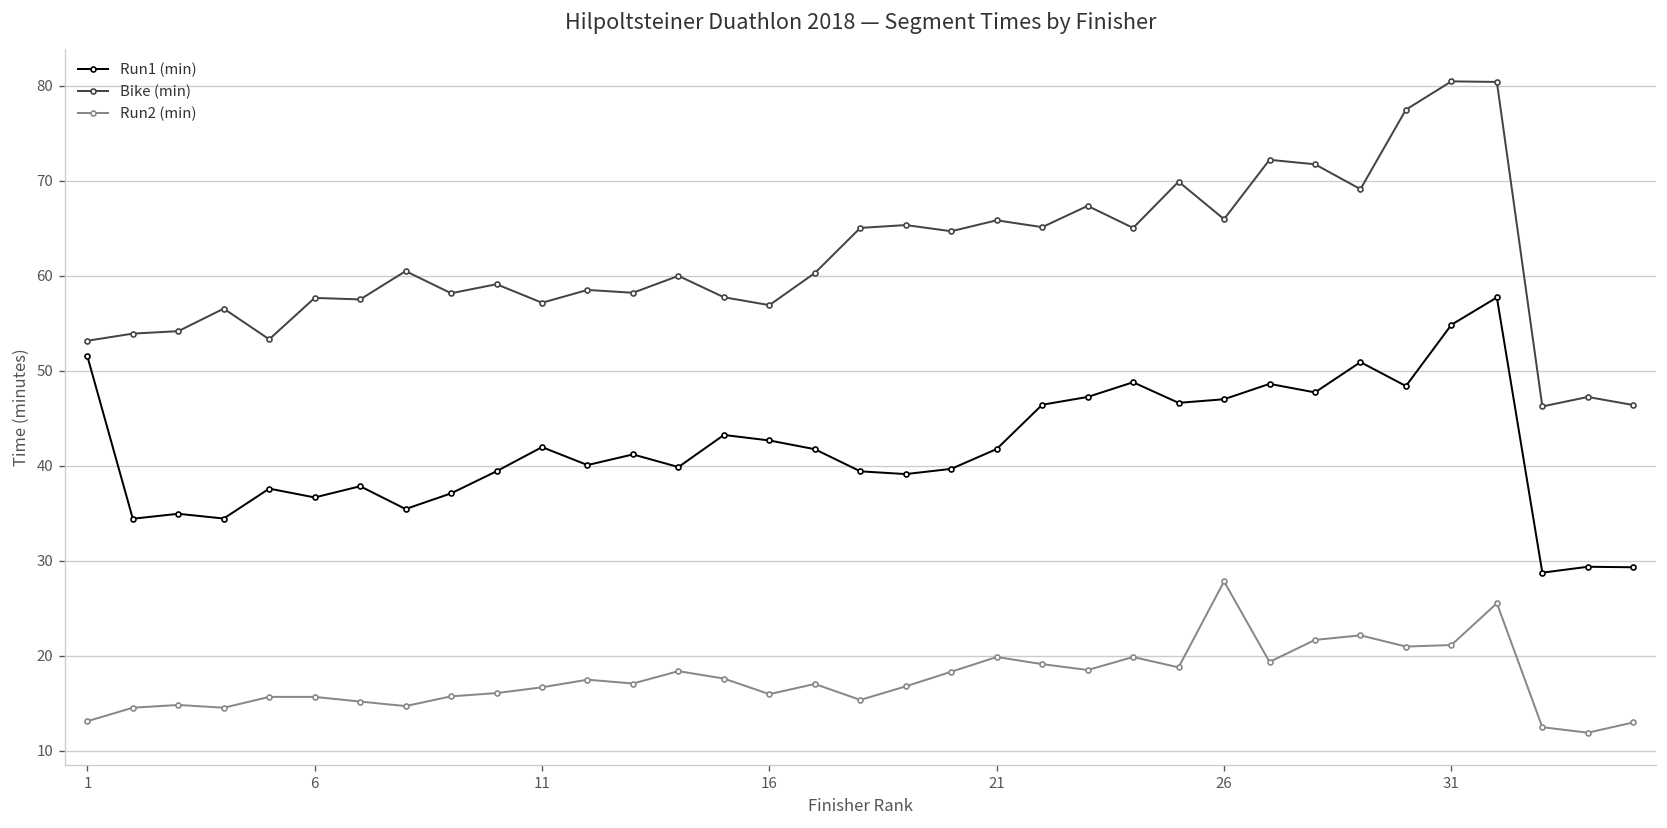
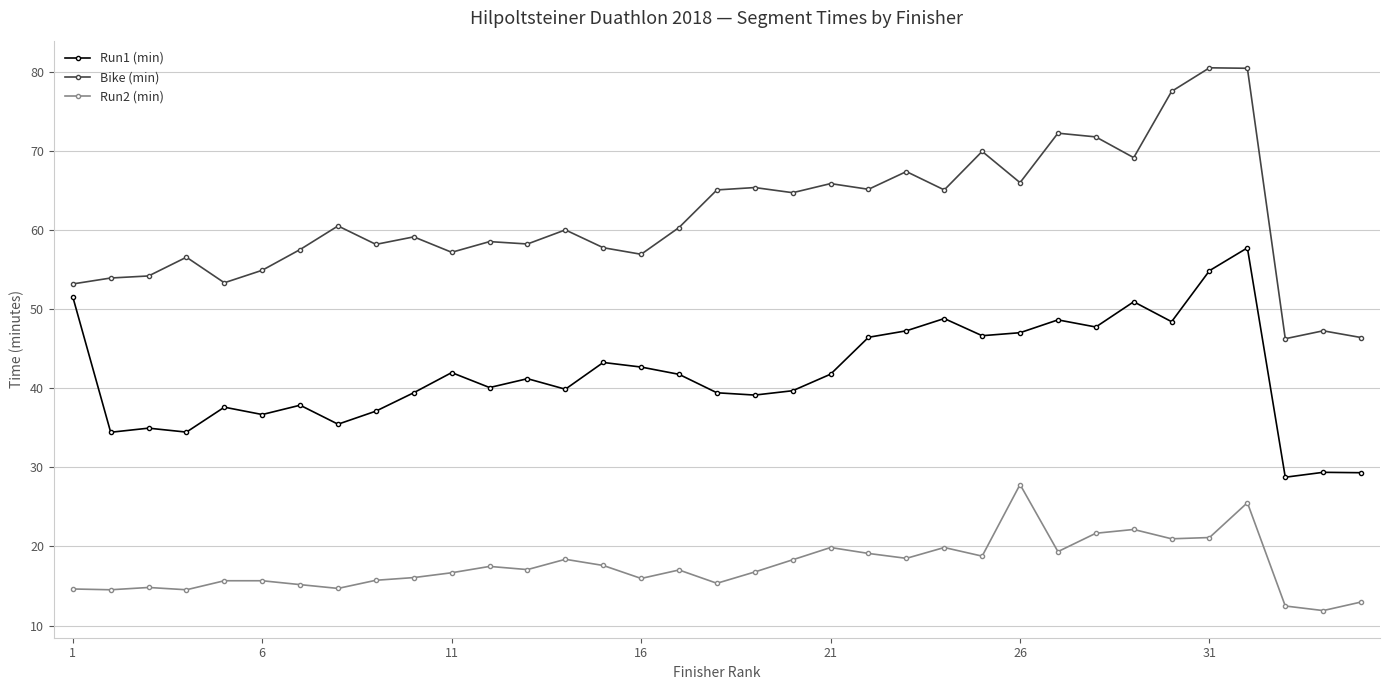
Run2 (min), 1: 13 -> 15
Bike (min), 6: 58 -> 55
